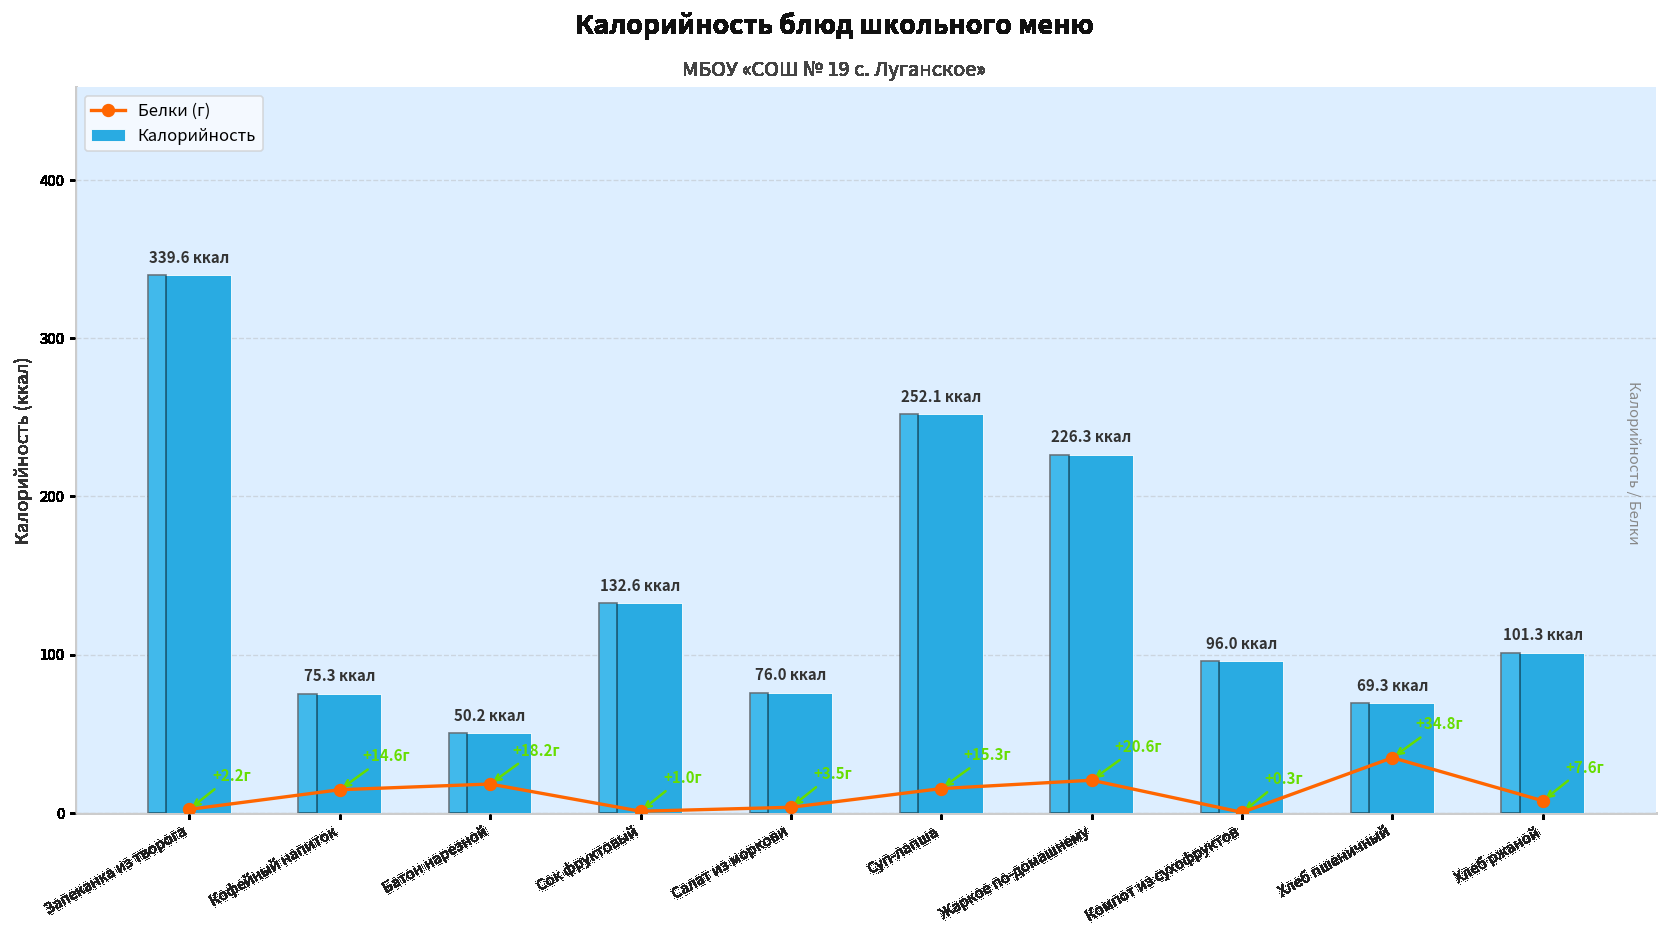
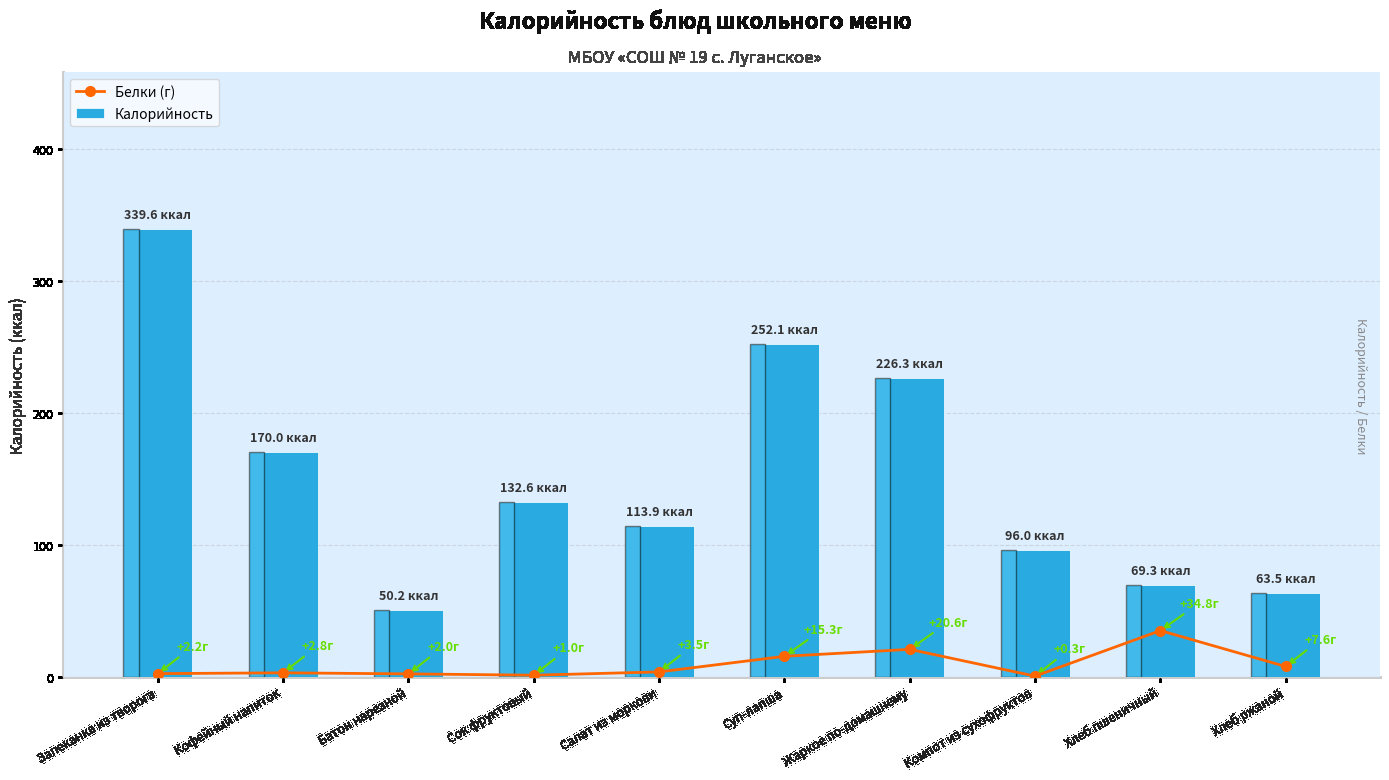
Белки (г), Кофейный напиток: +14.6г -> +2.8г
Калорийность, Кофейный напиток: 75.3 -> 170.0
Белки (г), Батон нарезной: +18.2г -> +2.0г
Калорийность, Салат из моркови: 76.0 -> 113.9
Калорийность, Хлеб ржаной: 101.3 -> 63.5
